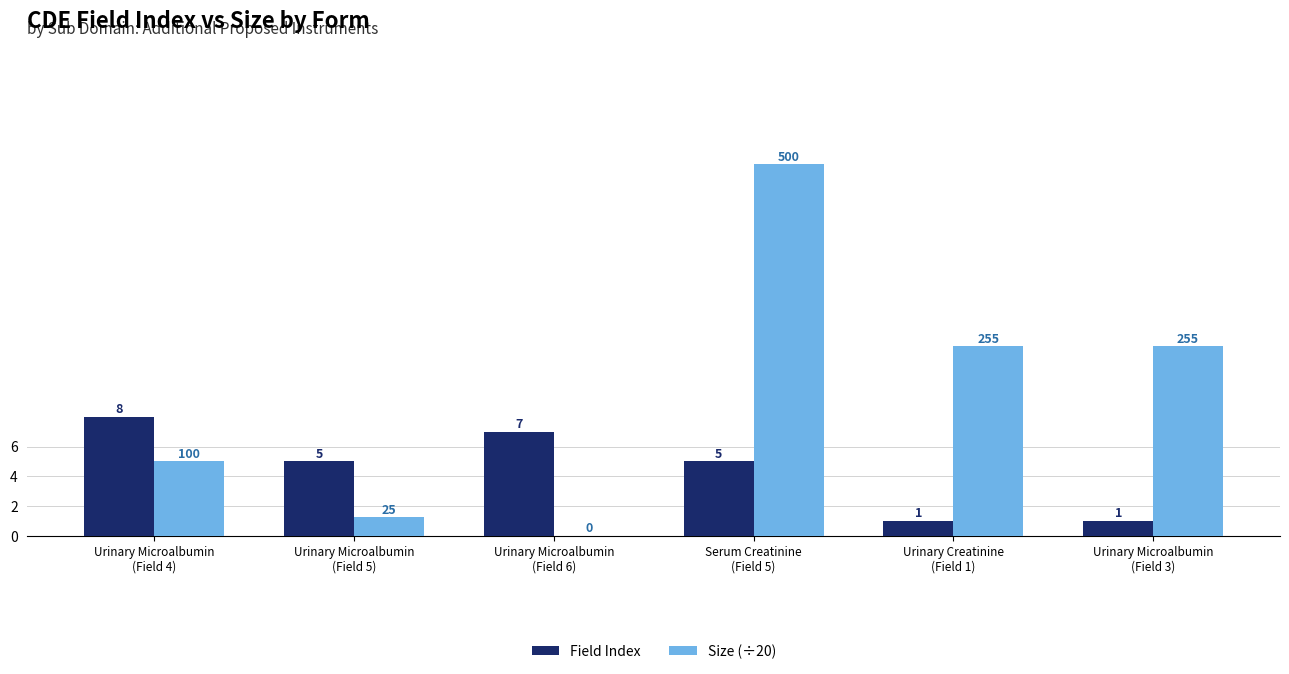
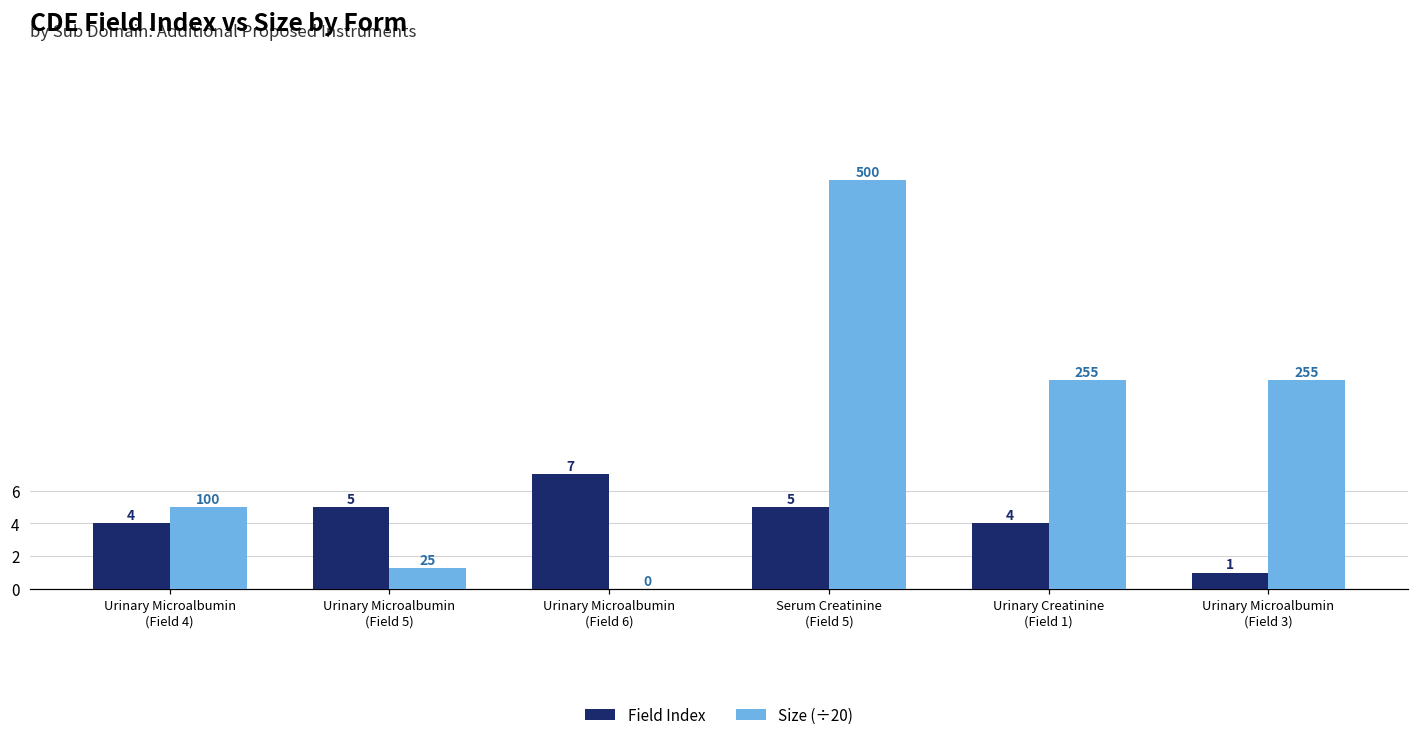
Field Index, Urinary Microalbumin (Field 4): 8 -> 4
Field Index, Urinary Creatinine (Field 1): 1 -> 4
